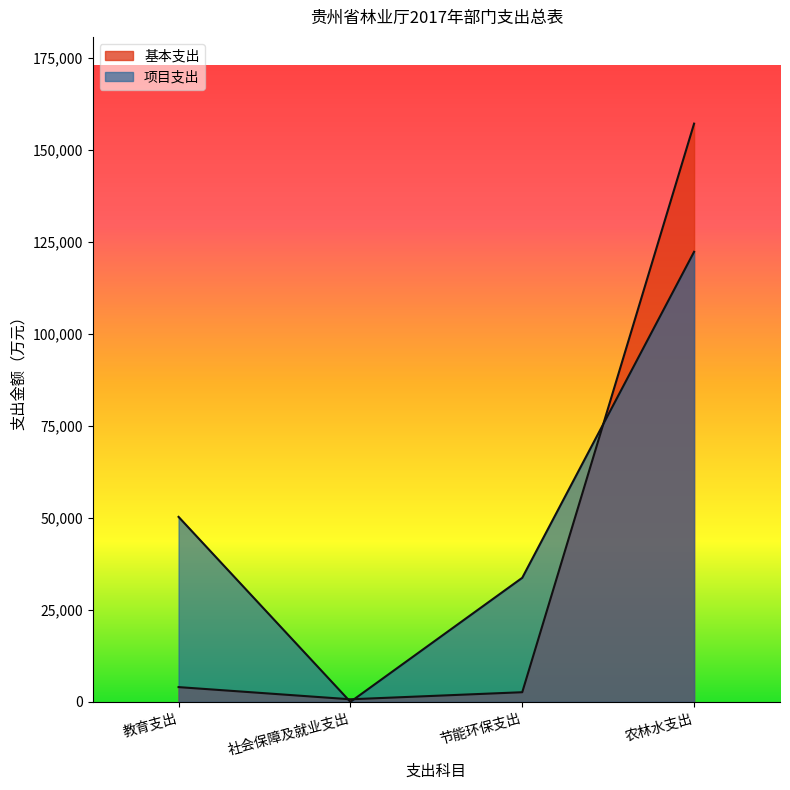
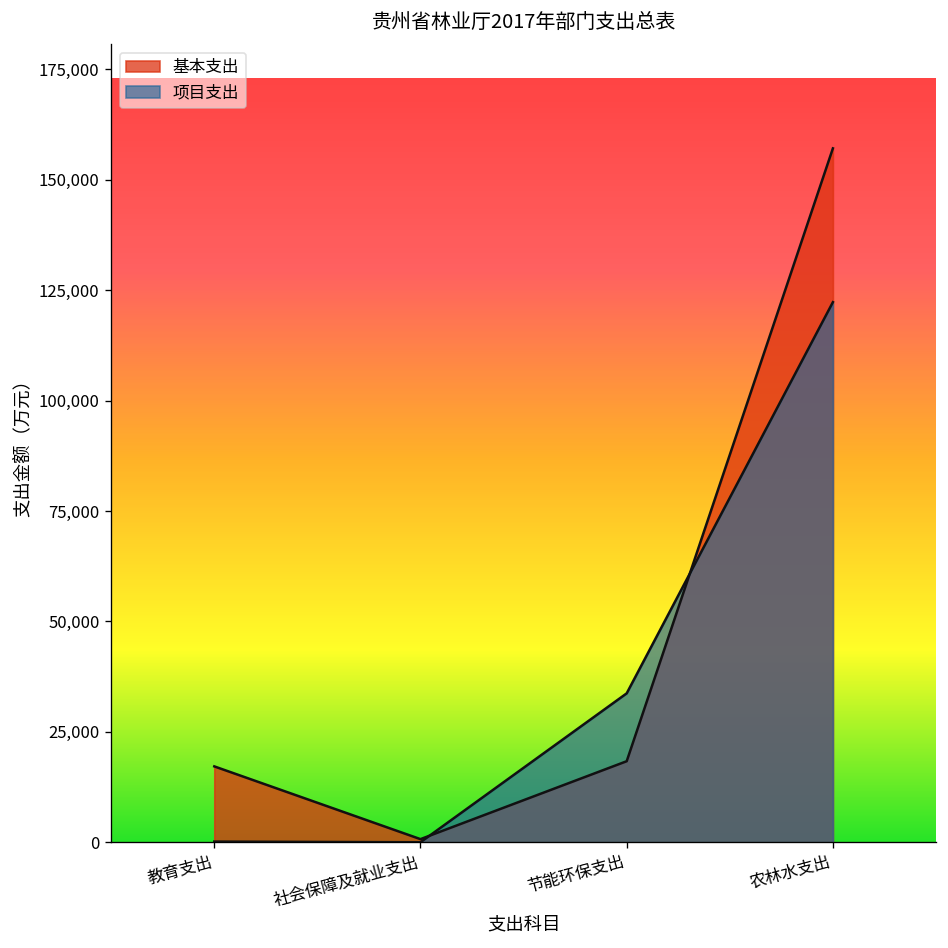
基本支出, 教育支出: 4,000 -> 17,000
项目支出, 教育支出: 50,000 -> 0
基本支出, 节能环保支出: 3,000 -> 18,000
